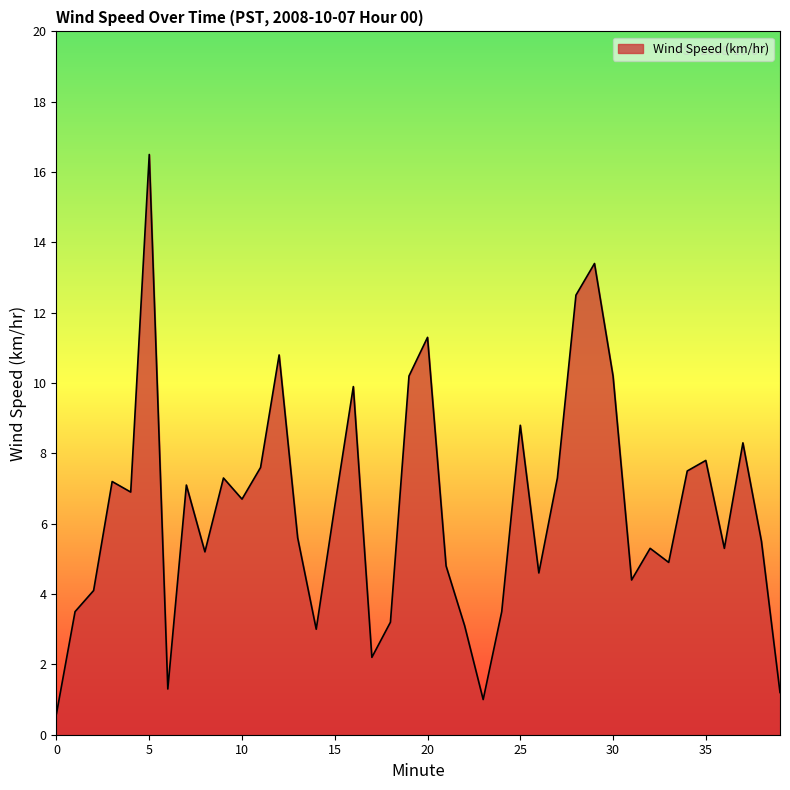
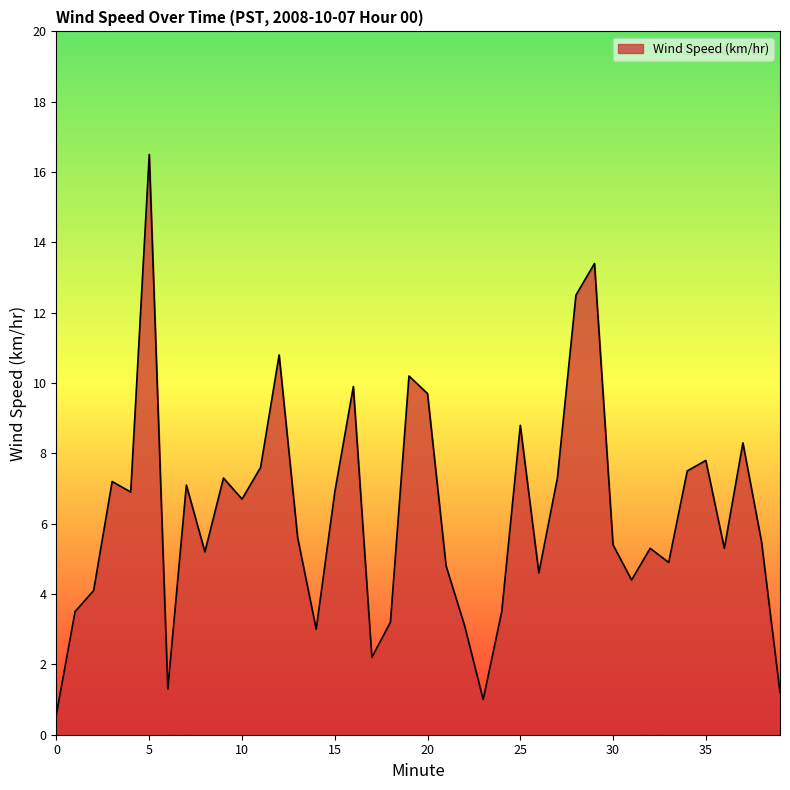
15: 6.5 -> 6.9
20: 11.3 -> 9.7
30: 10.2 -> 5.4
